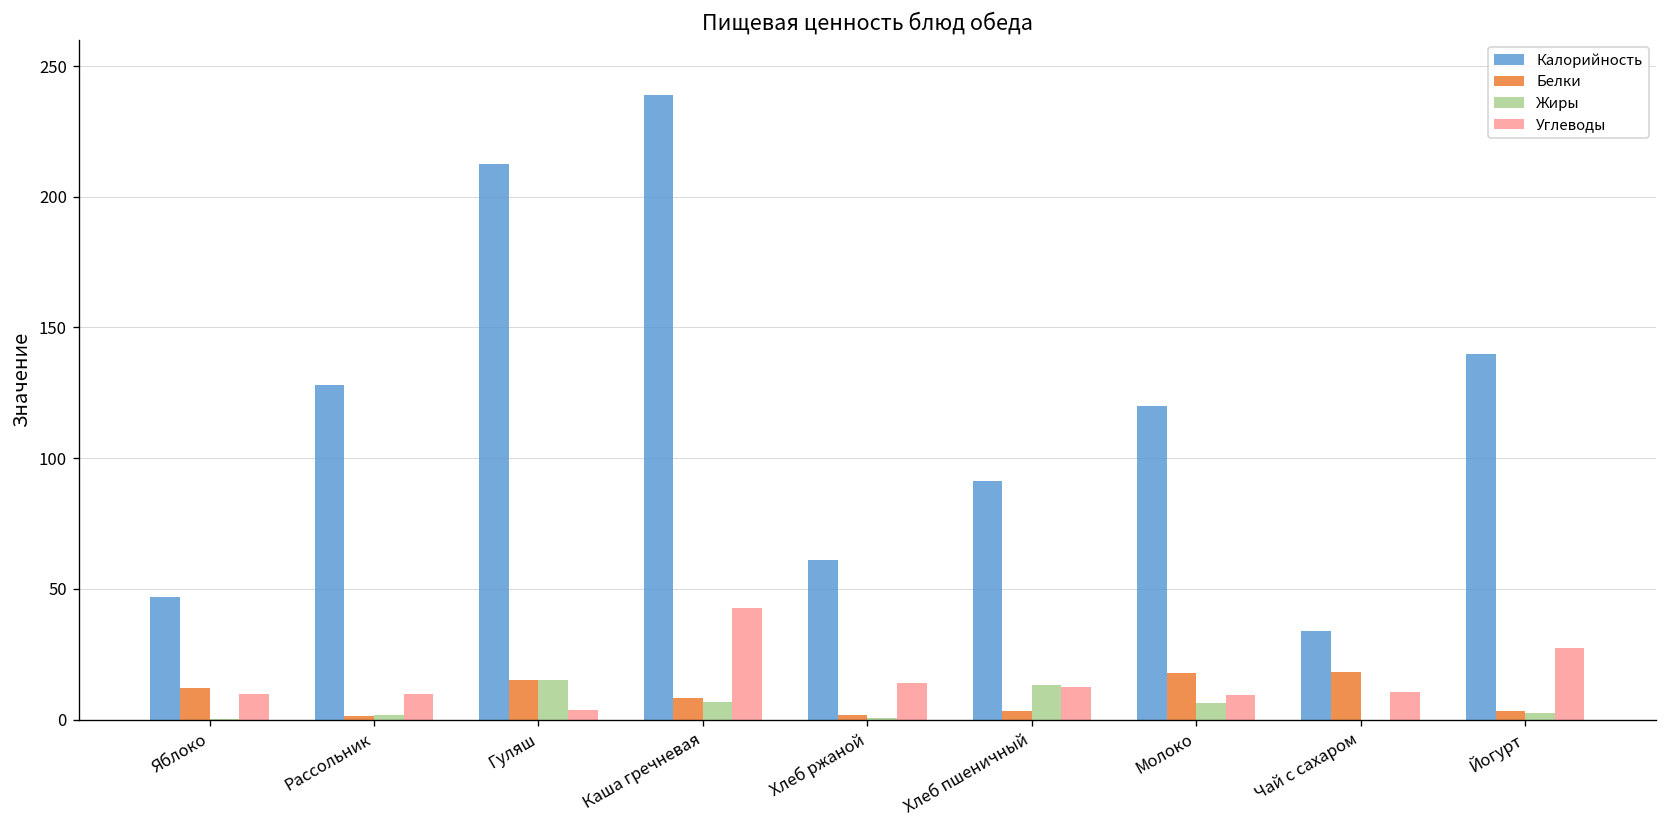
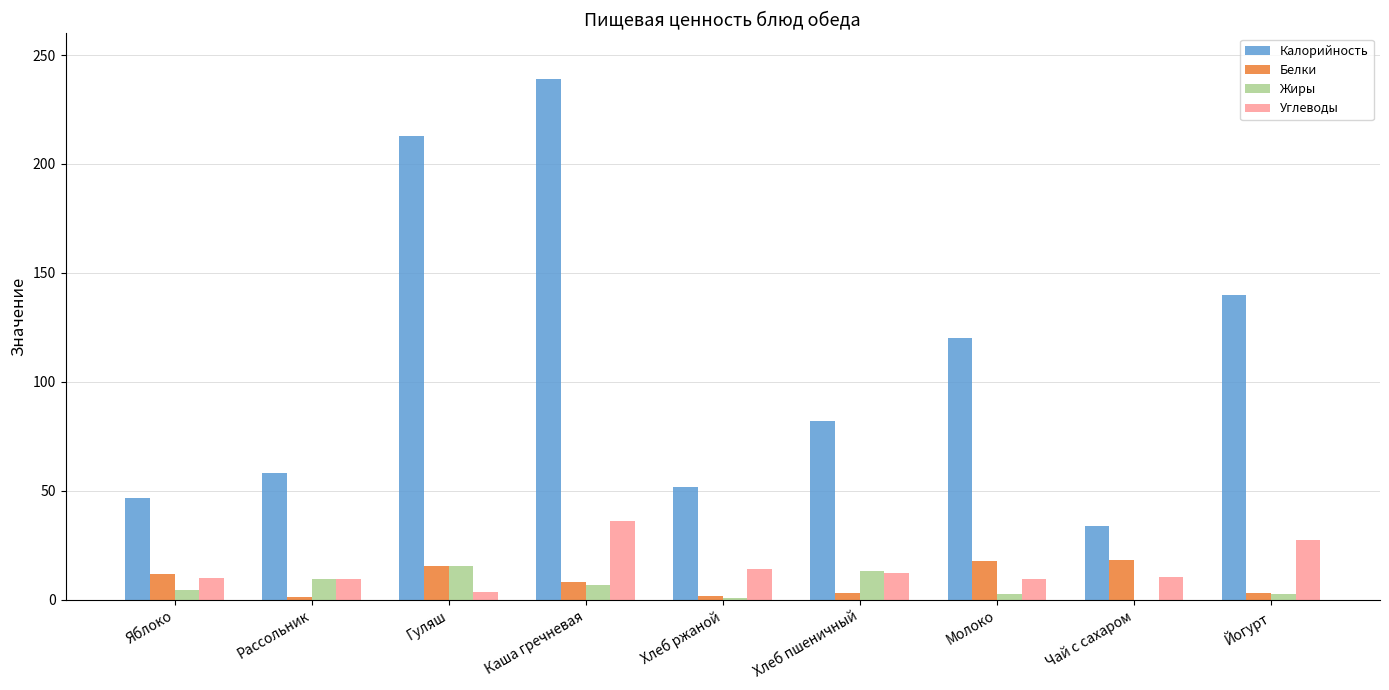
Жиры, Яблоко: 0 -> 4
Калорийность, Рассольник: 128 -> 58
Жиры, Рассольник: 2 -> 10
Углеводы, Каша гречневая: 43 -> 36
Калорийность, Хлеб ржаной: 61 -> 52
Калорийность, Хлеб пшеничный: 91 -> 82
Жиры, Молоко: 6 -> 3
